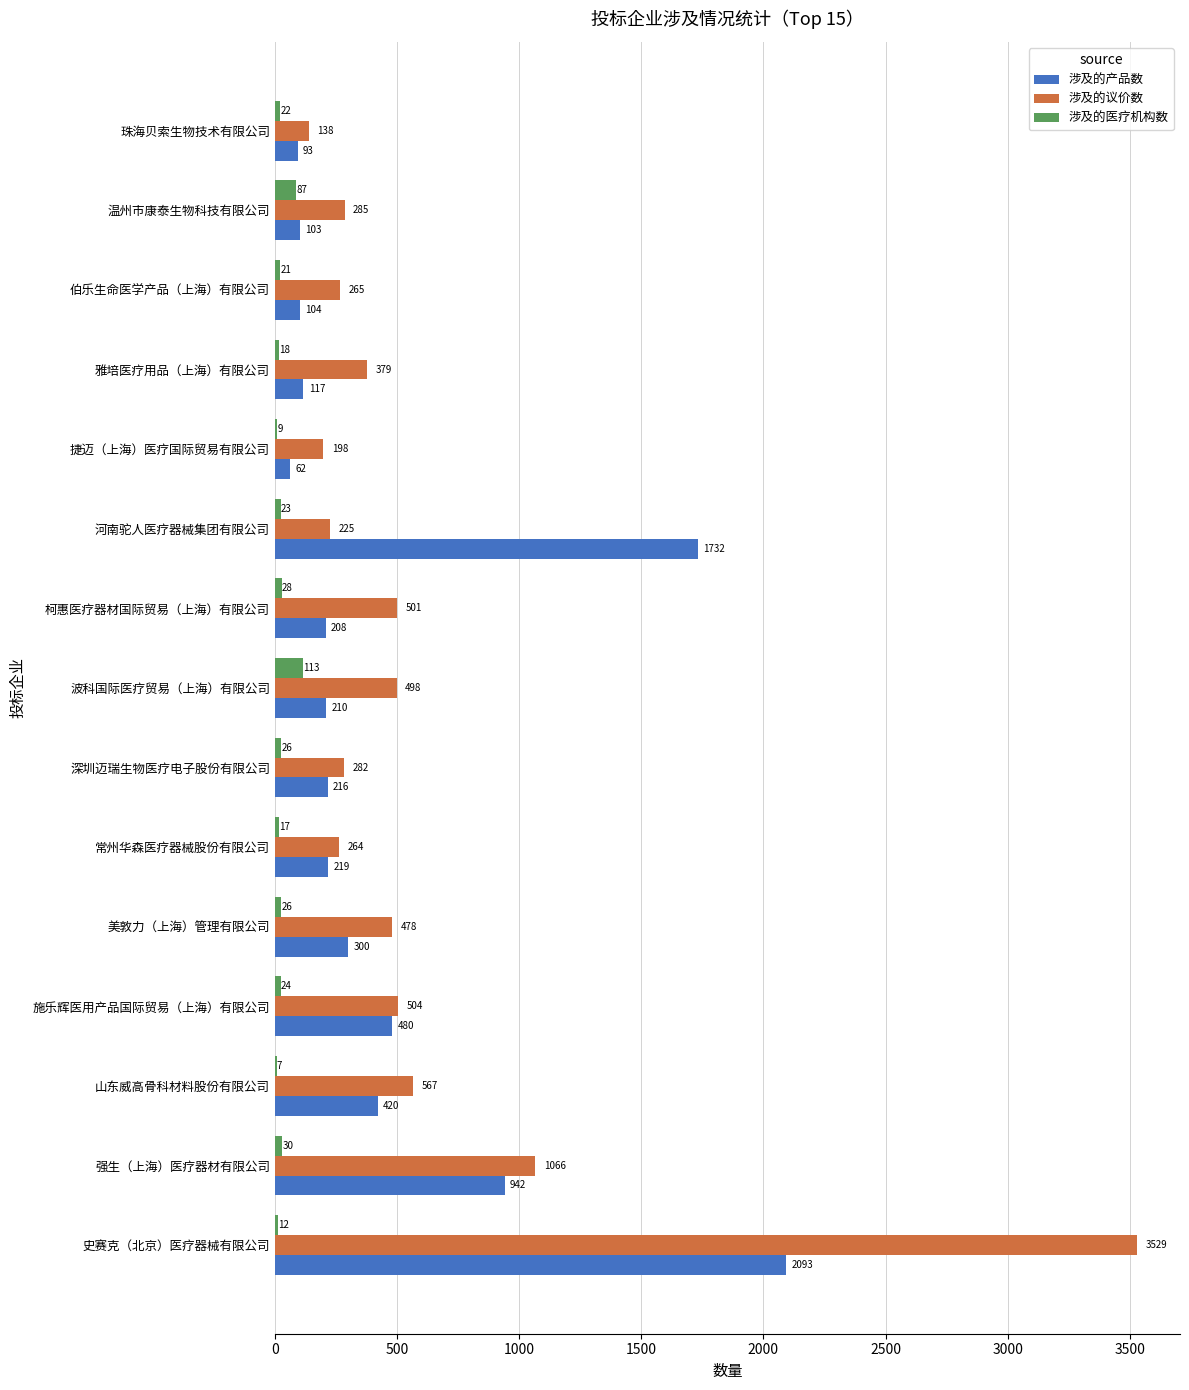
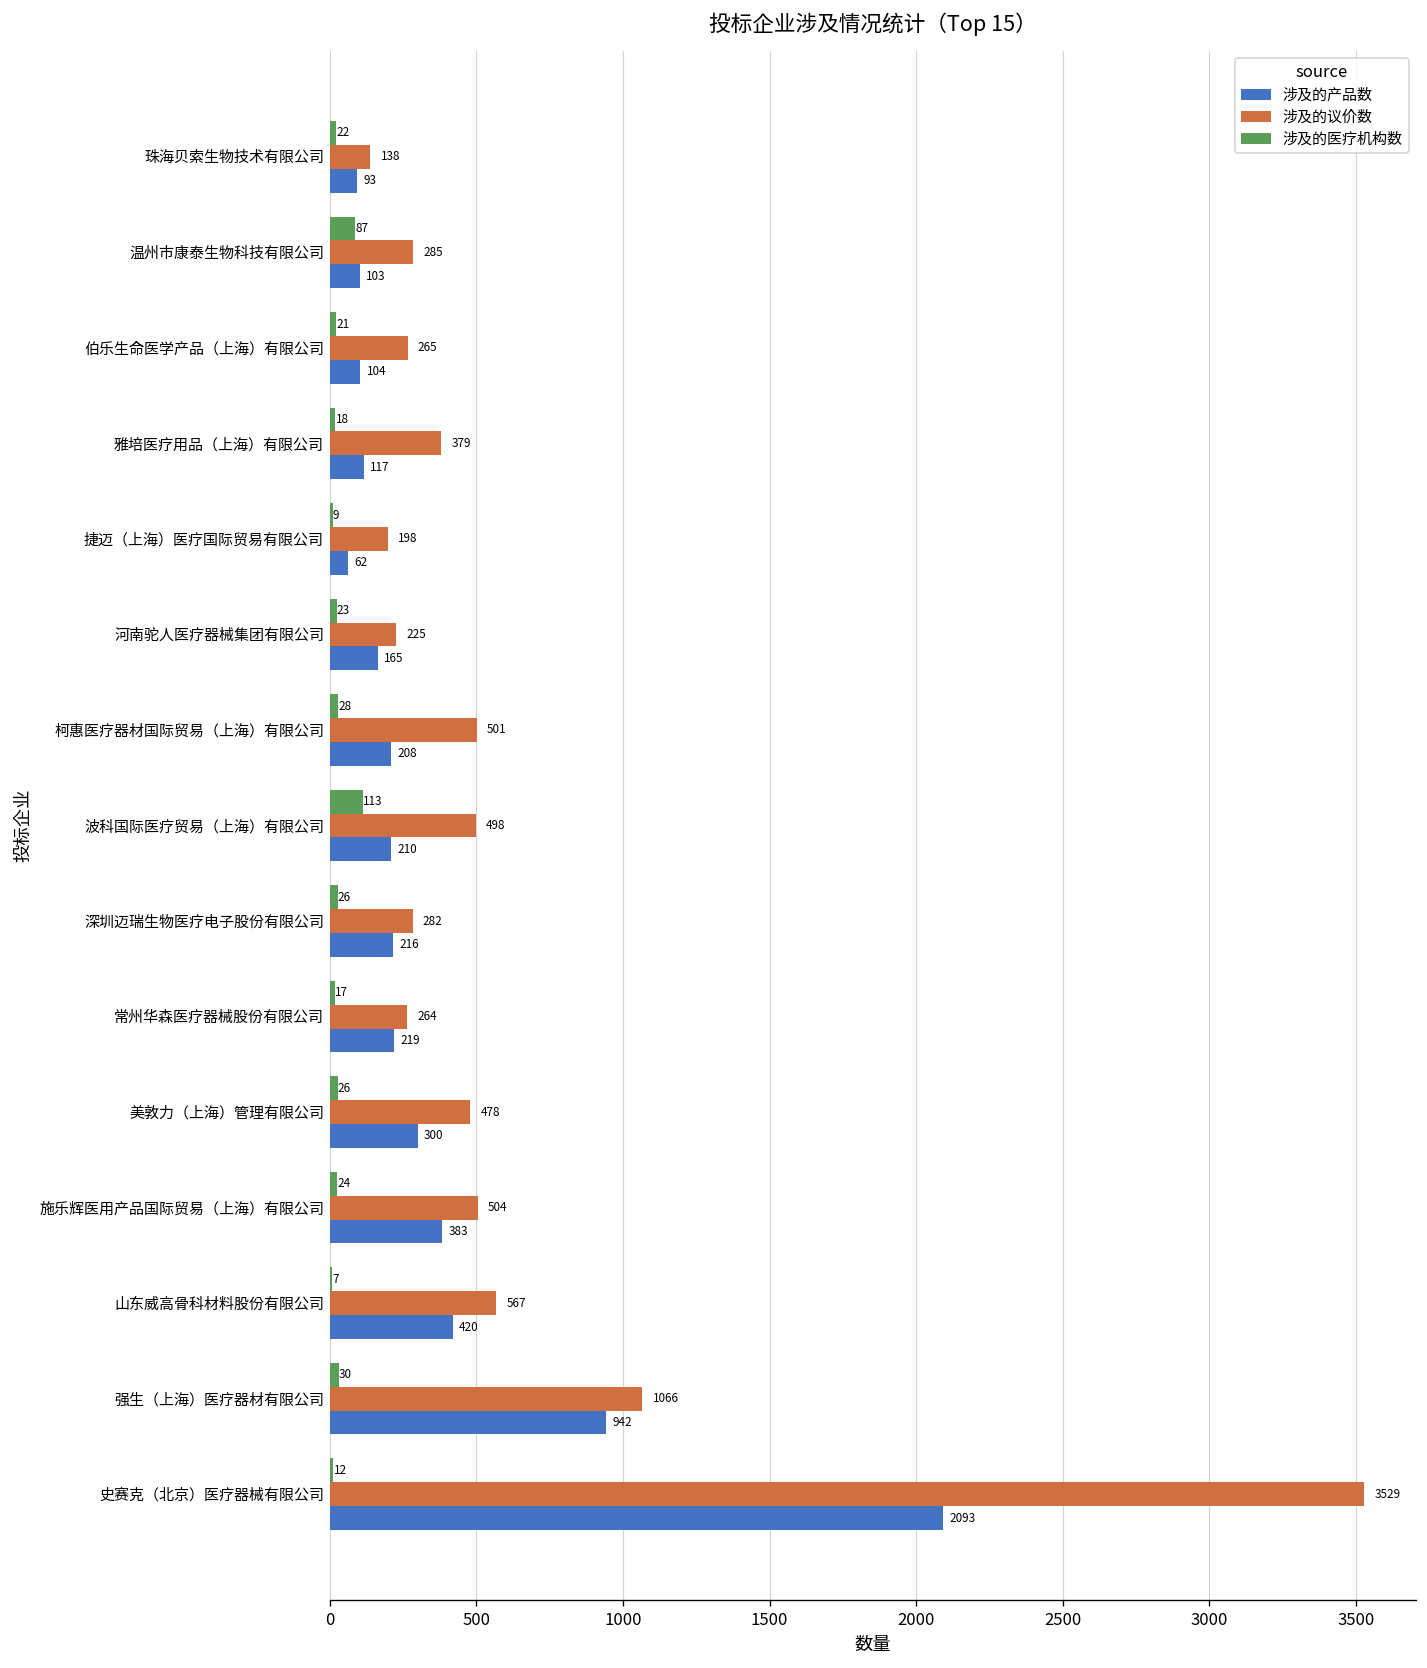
涉及的产品数, 河南驼人医疗器械集团有限公司: 1732 -> 165
涉及的产品数, 施乐辉医用产品国际贸易（上海）有限公司: 480 -> 383
